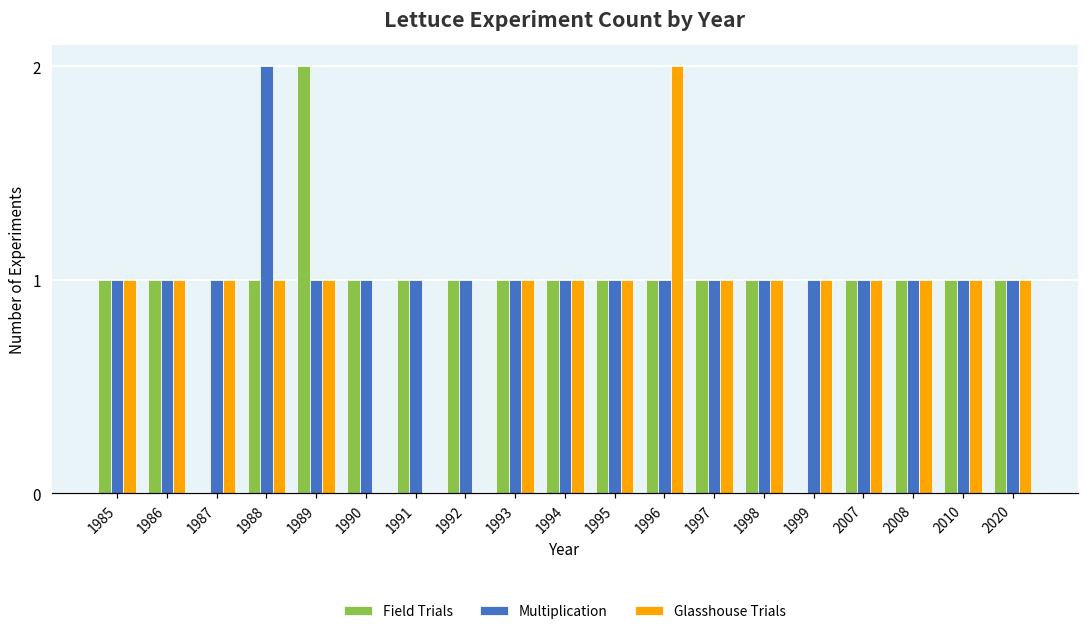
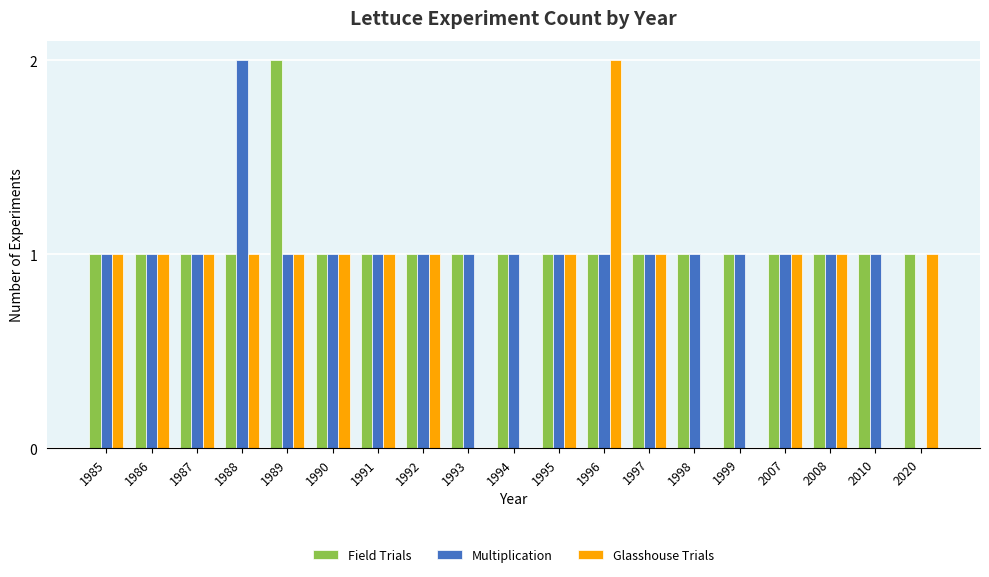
Field Trials, 1987: 0 -> 1
Glasshouse Trials, 1990: 0 -> 1
Glasshouse Trials, 1991: 0 -> 1
Glasshouse Trials, 1992: 0 -> 1
Glasshouse Trials, 1993: 1 -> 0
Glasshouse Trials, 1994: 1 -> 0
Glasshouse Trials, 1998: 1 -> 0
Field Trials, 1999: 0 -> 1
Glasshouse Trials, 1999: 1 -> 0
Glasshouse Trials, 2010: 1 -> 0
Multiplication, 2020: 1 -> 0
